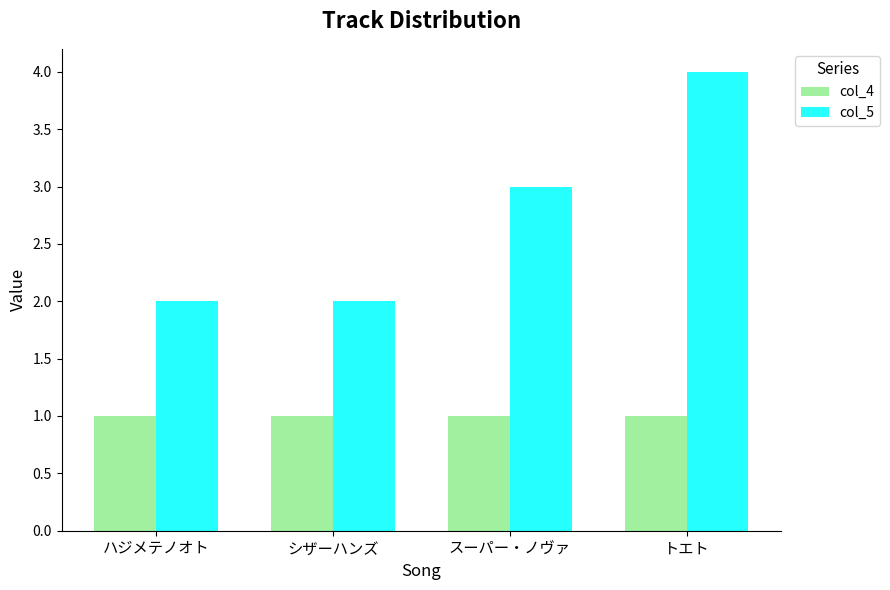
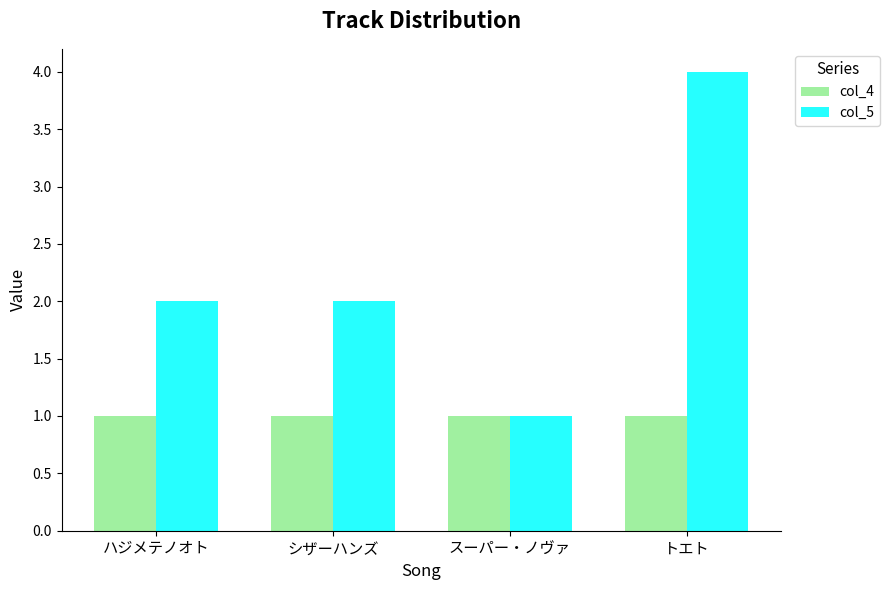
col_5, スーパー・ノヴァ: 3 -> 1
